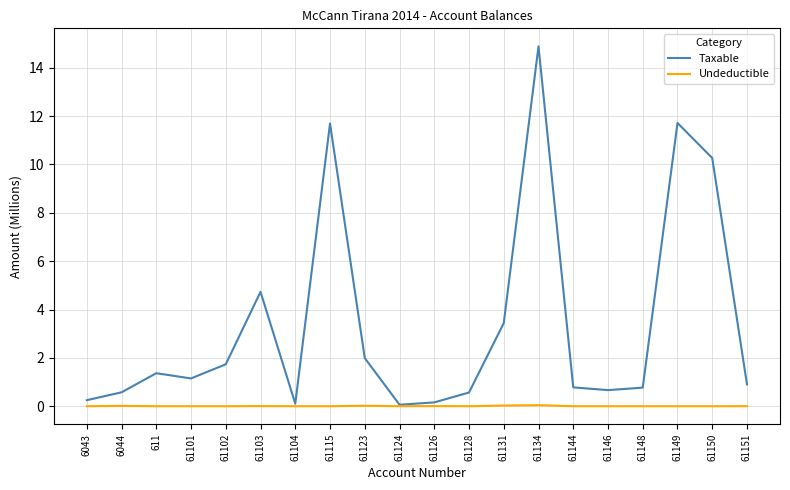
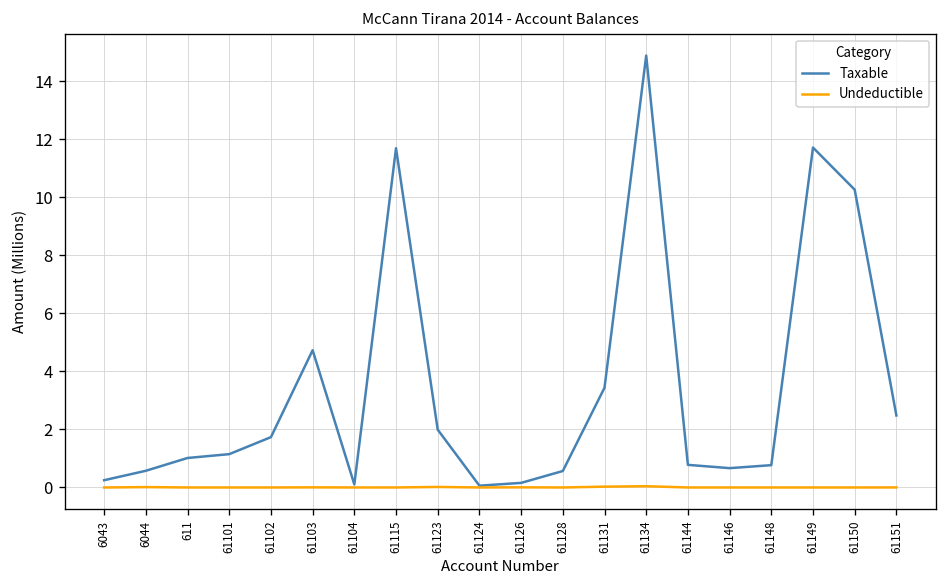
Taxable, 611: 1.4 -> 1.0
Taxable, 61151: 0.9 -> 2.5
